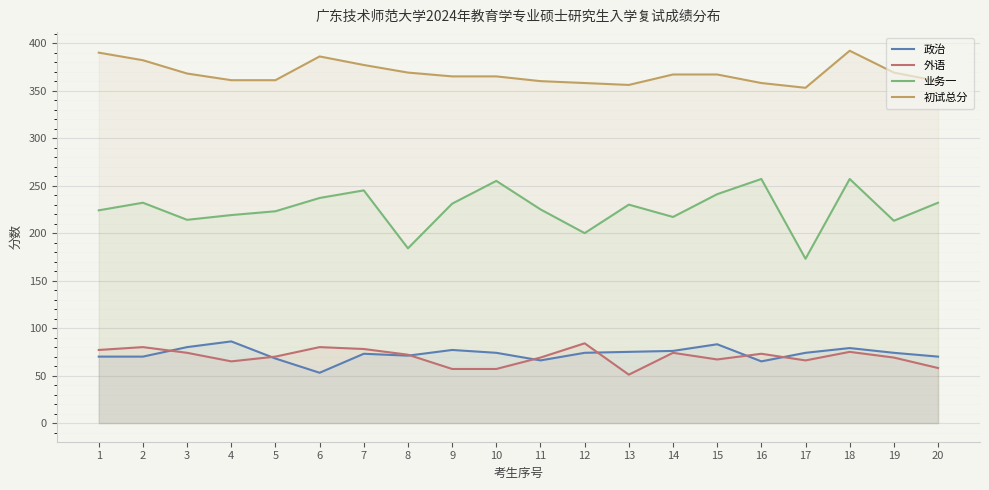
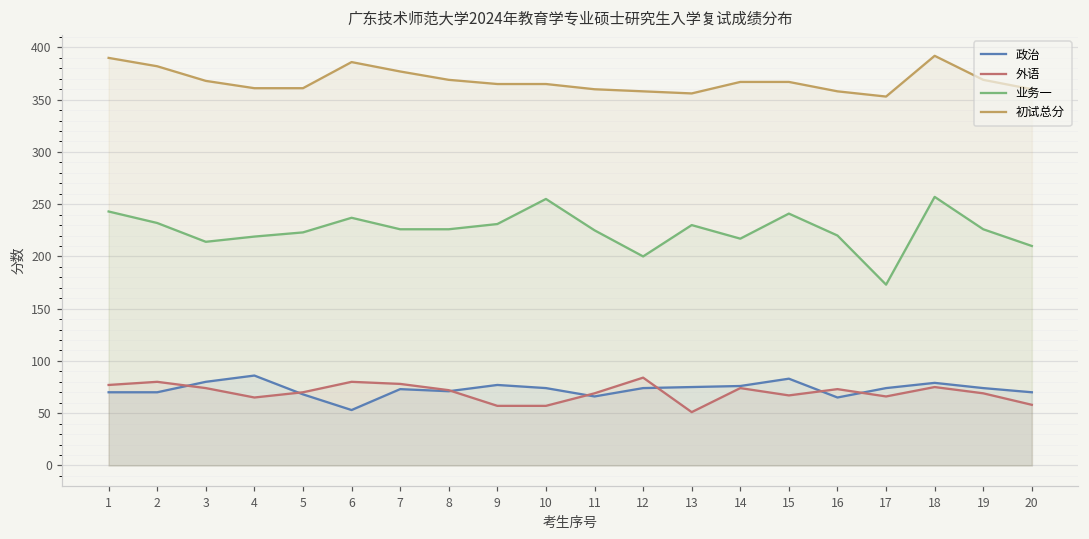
业务一, 1: 220 -> 240
业务一, 7: 250 -> 230
业务一, 8: 180 -> 230
业务一, 16: 260 -> 220
业务一, 19: 210 -> 230
业务一, 20: 230 -> 210
